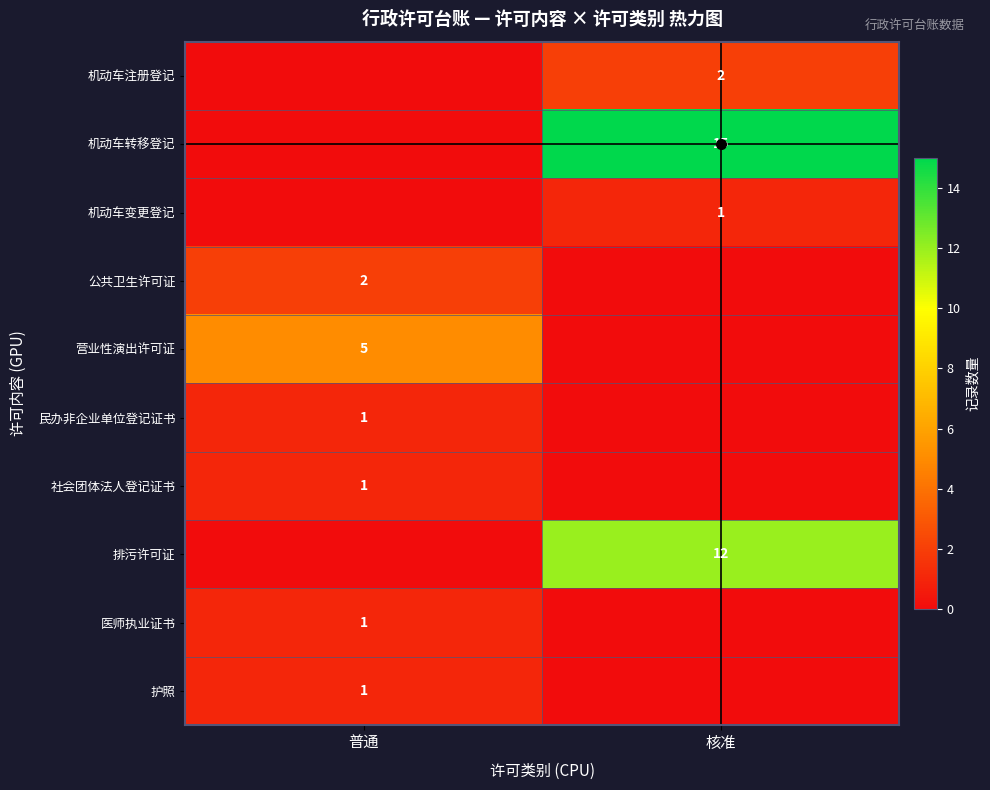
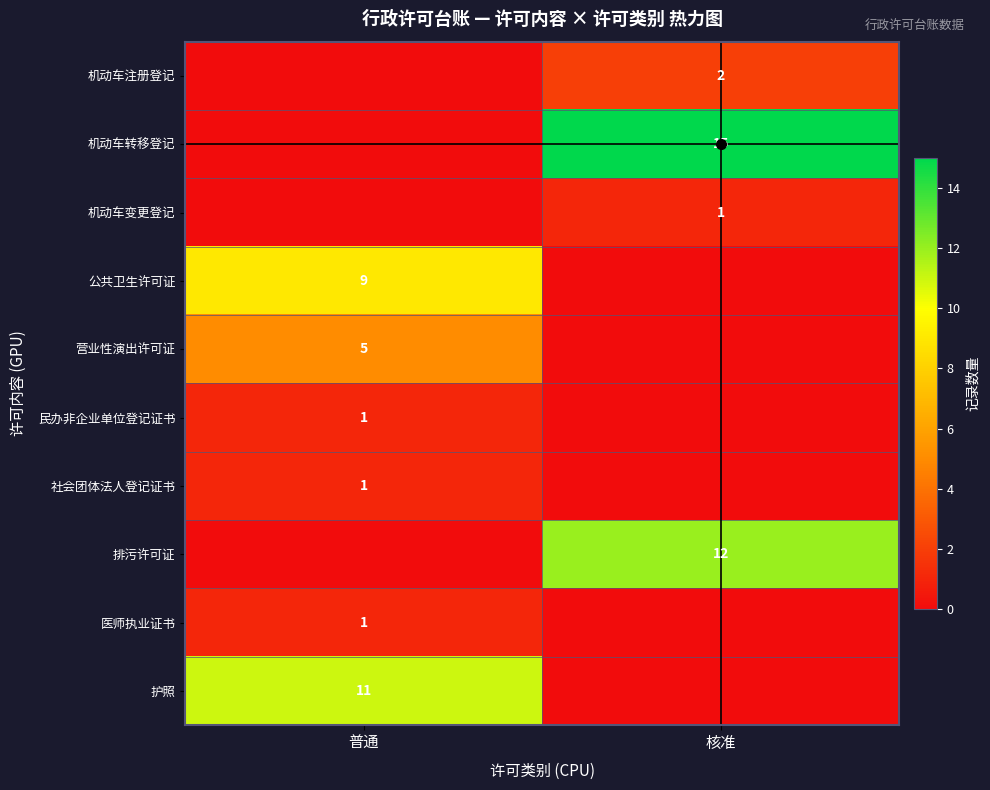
公共卫生许可证, 普通: 2 -> 9
护照, 普通: 1 -> 11
